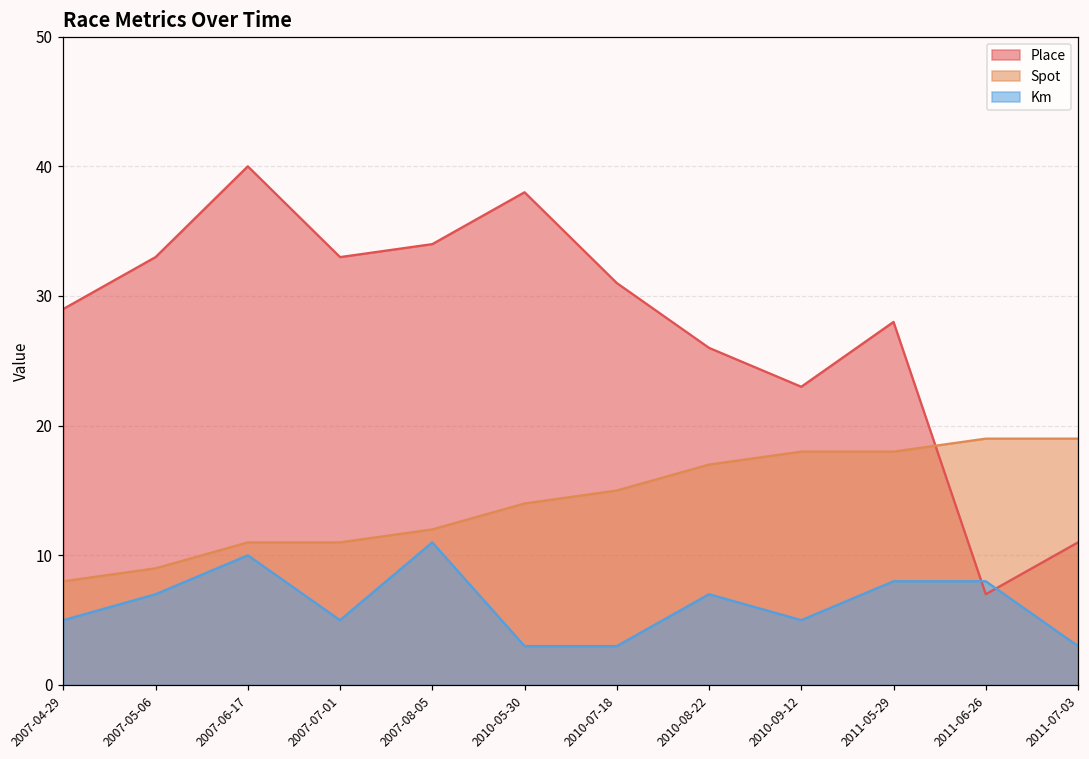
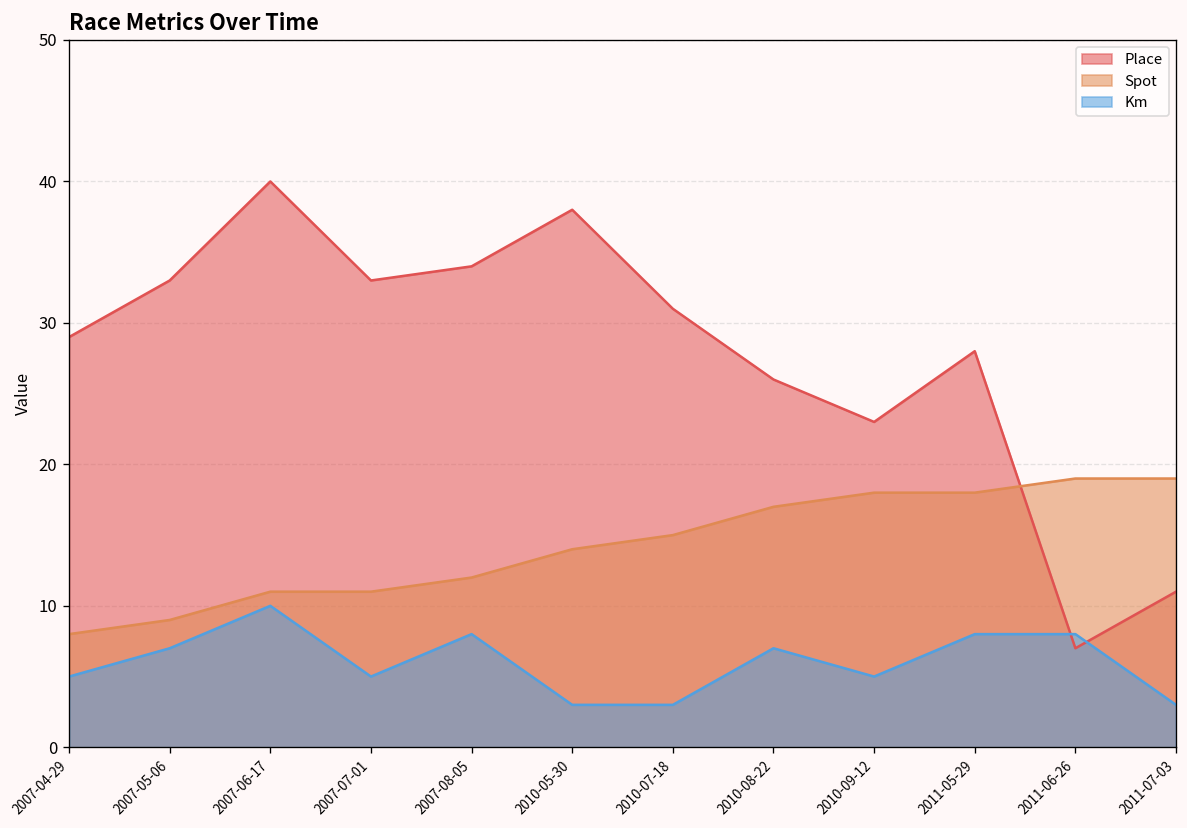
Km, 2007-08-05: 11 -> 8
